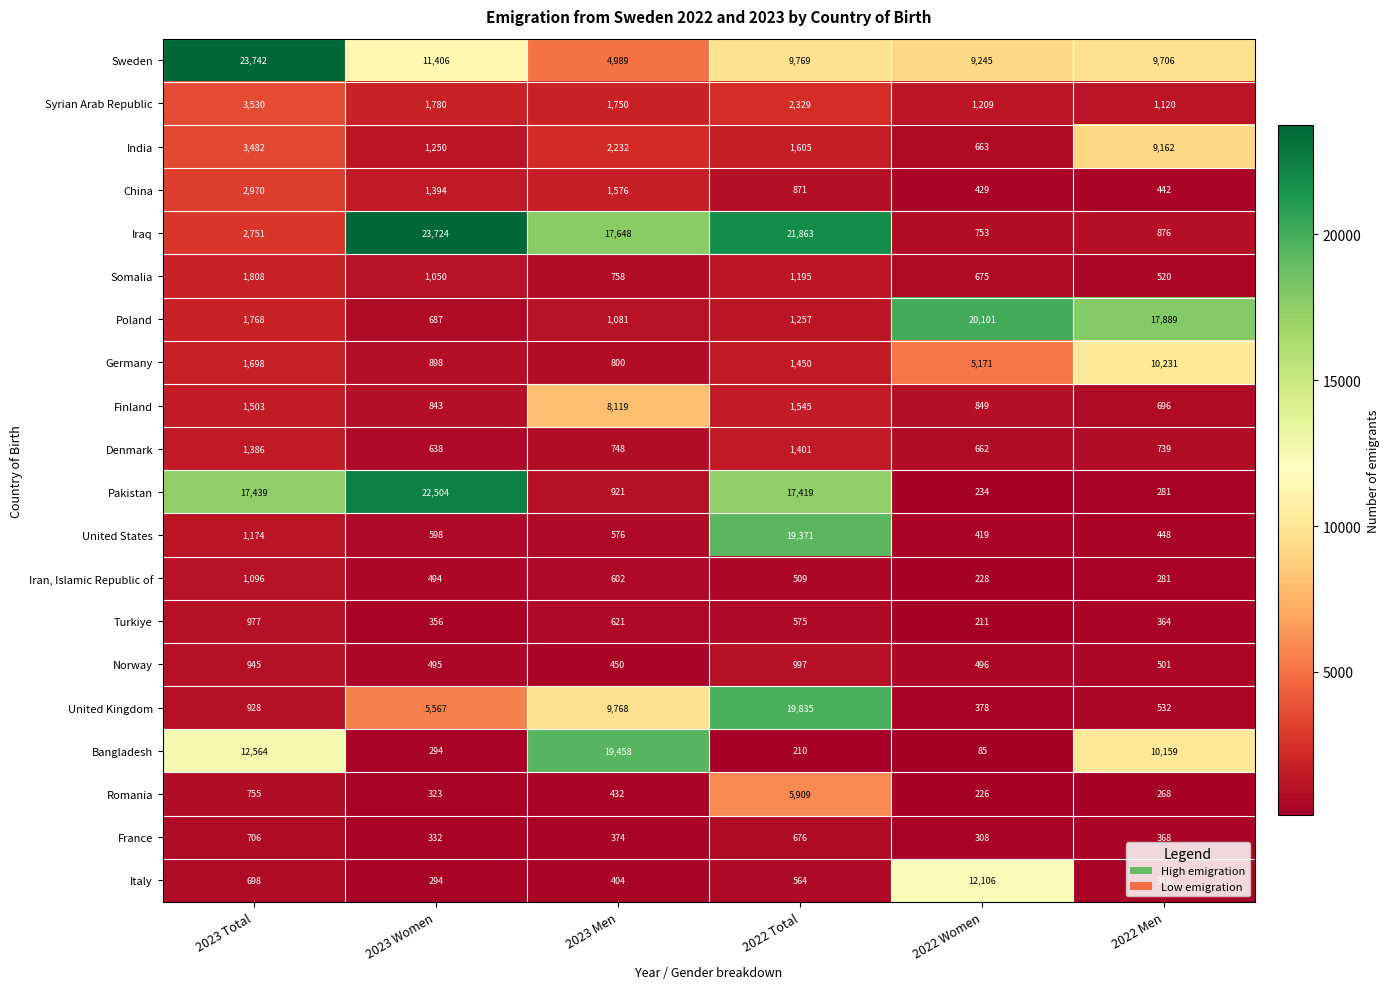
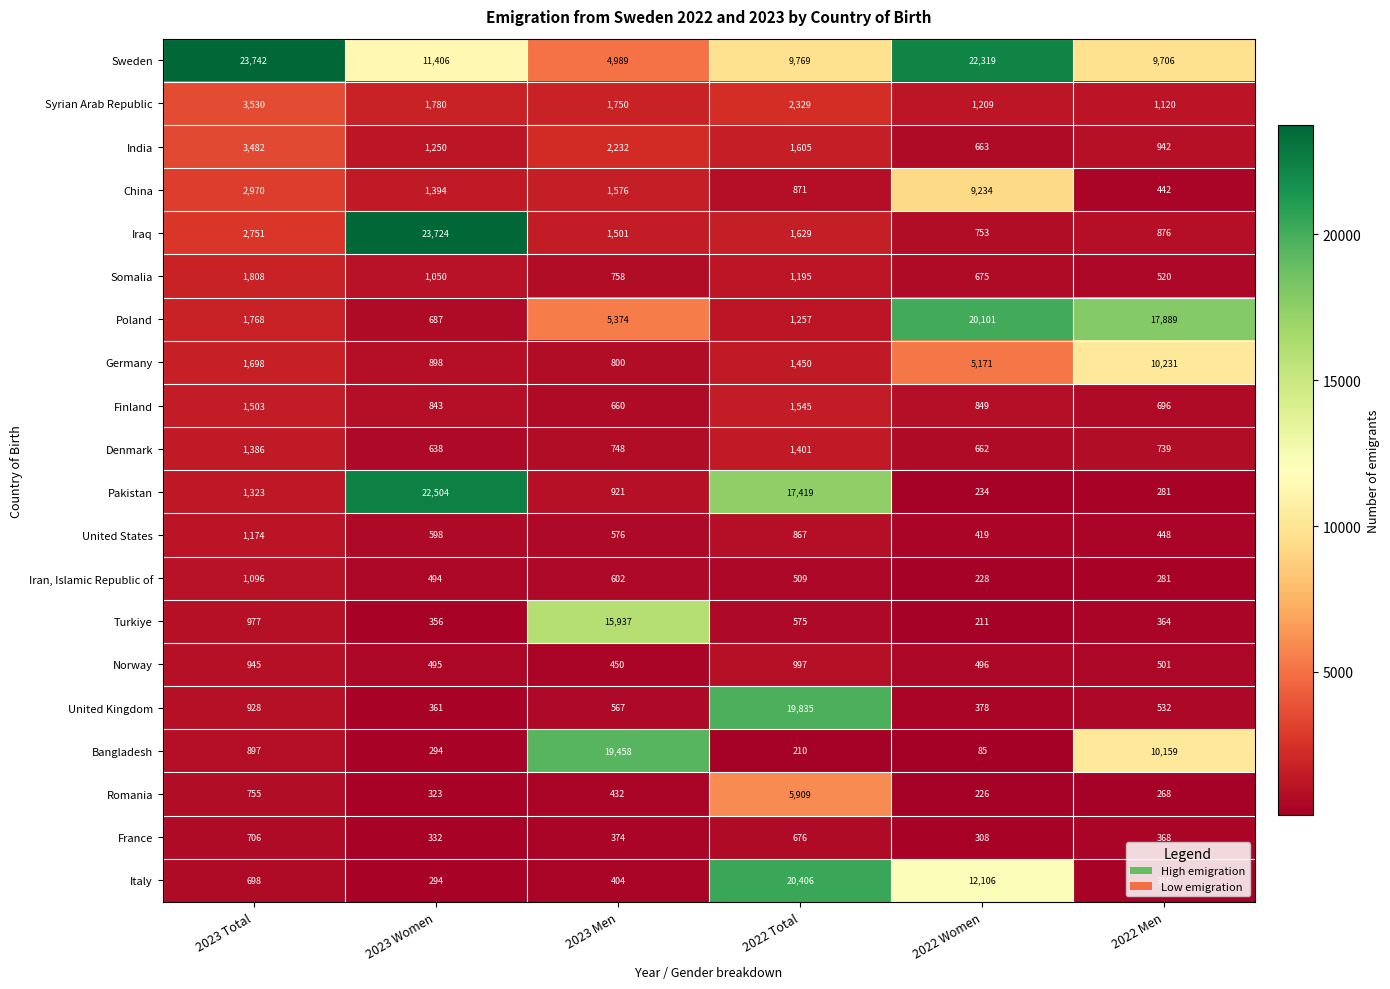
Sweden, 2022 Women: 9,245 -> 22,319
India, 2022 Men: 9,162 -> 942
China, 2022 Women: 429 -> 9,234
Iraq, 2023 Men: 17,648 -> 1,501
Iraq, 2022 Total: 21,863 -> 1,629
Poland, 2023 Men: 1,081 -> 5,374
Finland, 2023 Men: 8,119 -> 660
Pakistan, 2023 Total: 17,439 -> 1,323
United States, 2022 Total: 19,371 -> 867
Turkiye, 2023 Men: 621 -> 15,937
United Kingdom, 2023 Women: 5,567 -> 361
United Kingdom, 2023 Men: 9,768 -> 567
Bangladesh, 2023 Total: 12,564 -> 897
Italy, 2022 Total: 564 -> 20,406
